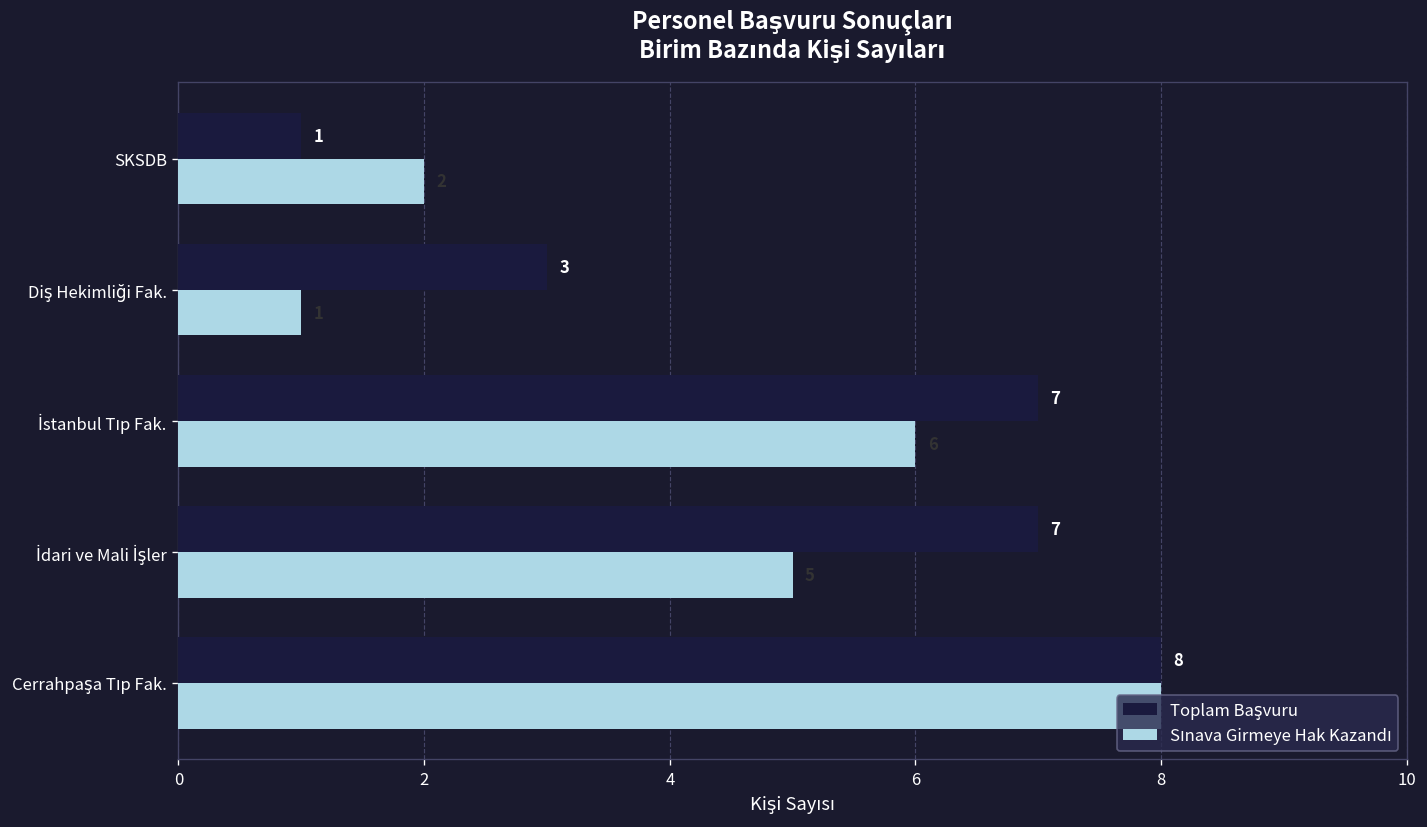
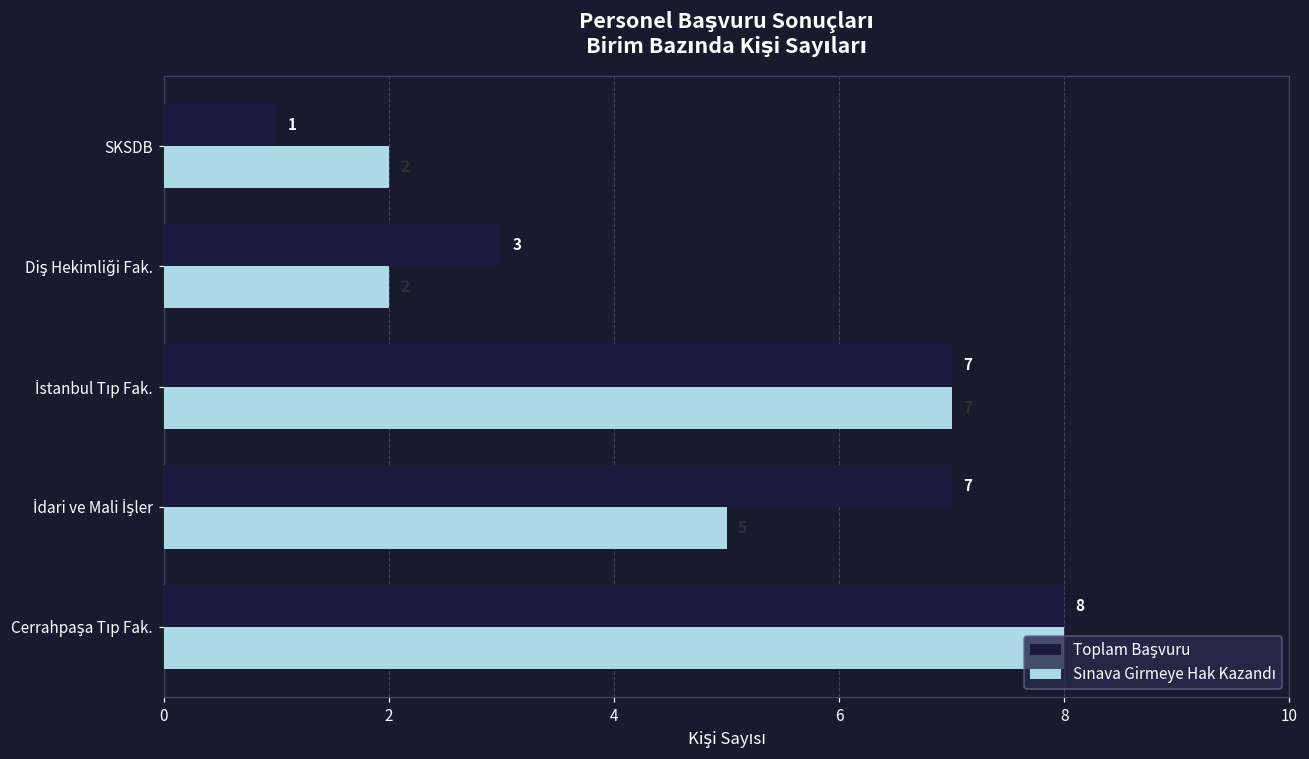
Sınava Girmeye Hak Kazandı, Diş Hekimliği Fak.: 1 -> 2
Sınava Girmeye Hak Kazandı, İstanbul Tıp Fak.: 6 -> 7
